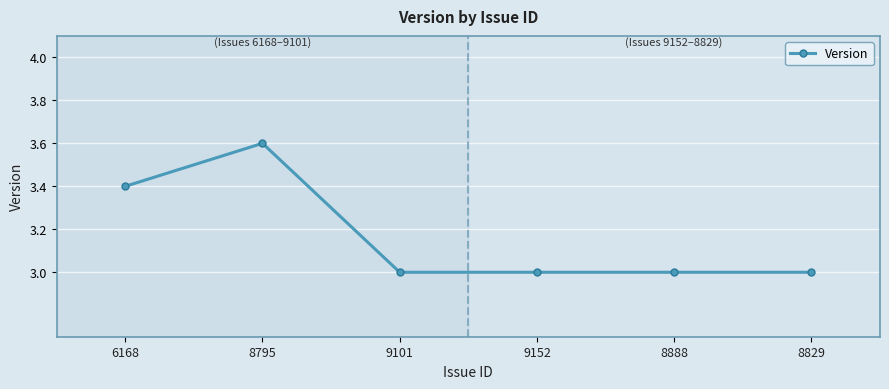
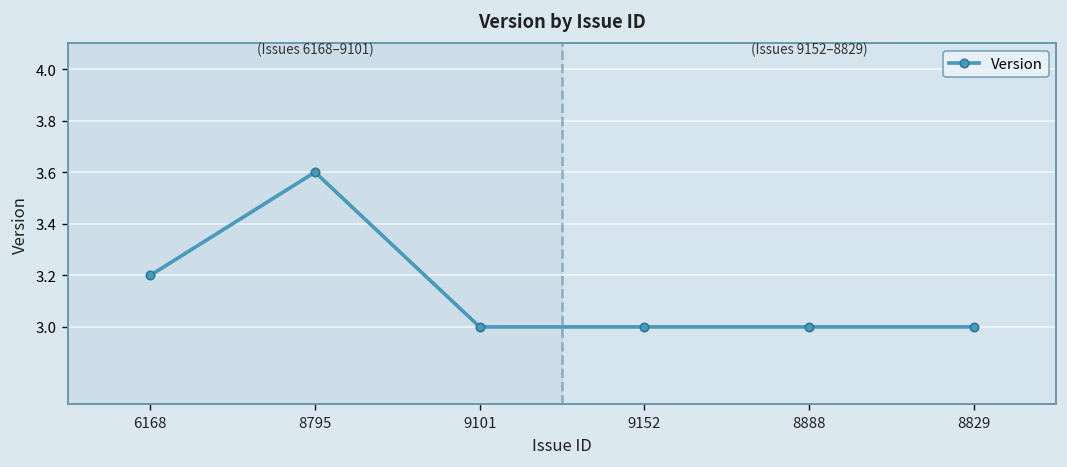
6168: 3.4 -> 3.2
